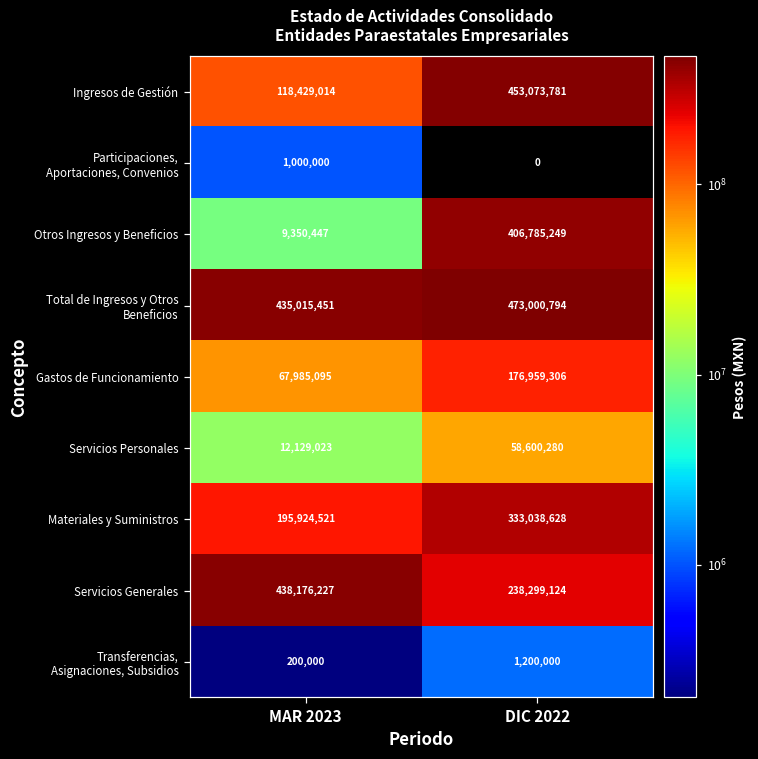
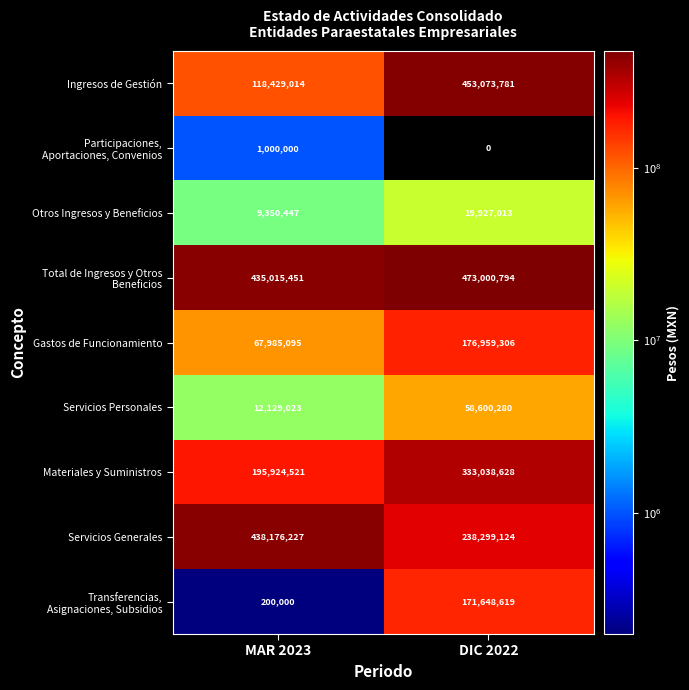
Otros Ingresos y Beneficios, DIC 2022: 406,785,249 -> 19,927,013
Transferencias, Asignaciones, Subsidios, DIC 2022: 1,200,000 -> 171,648,619
